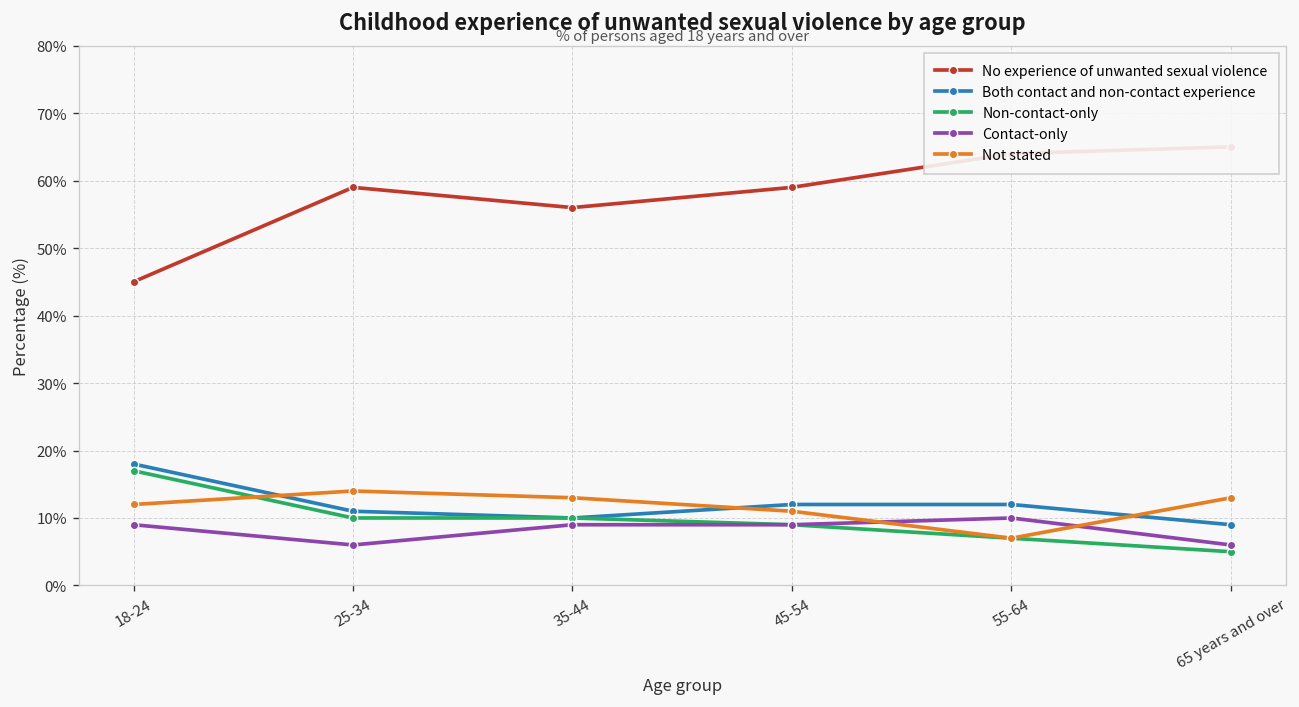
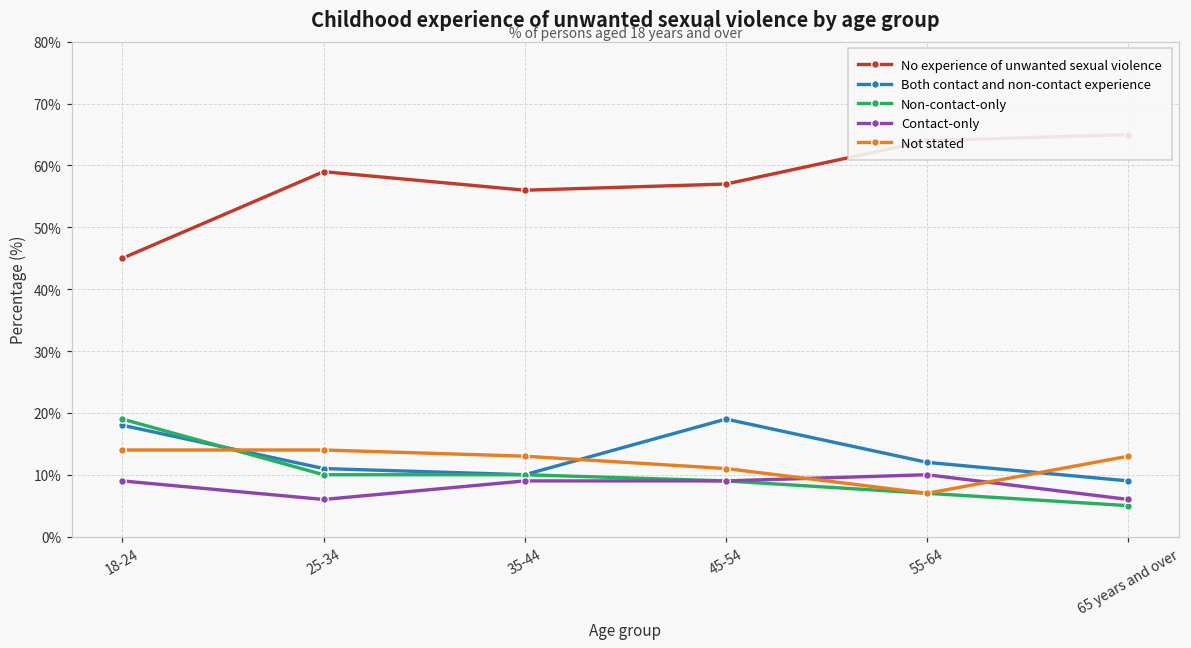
Non-contact-only, 18-24: 17% -> 19%
Not stated, 18-24: 12% -> 14%
No experience of unwanted sexual violence, 45-54: 59% -> 57%
Both contact and non-contact experience, 45-54: 12% -> 19%
